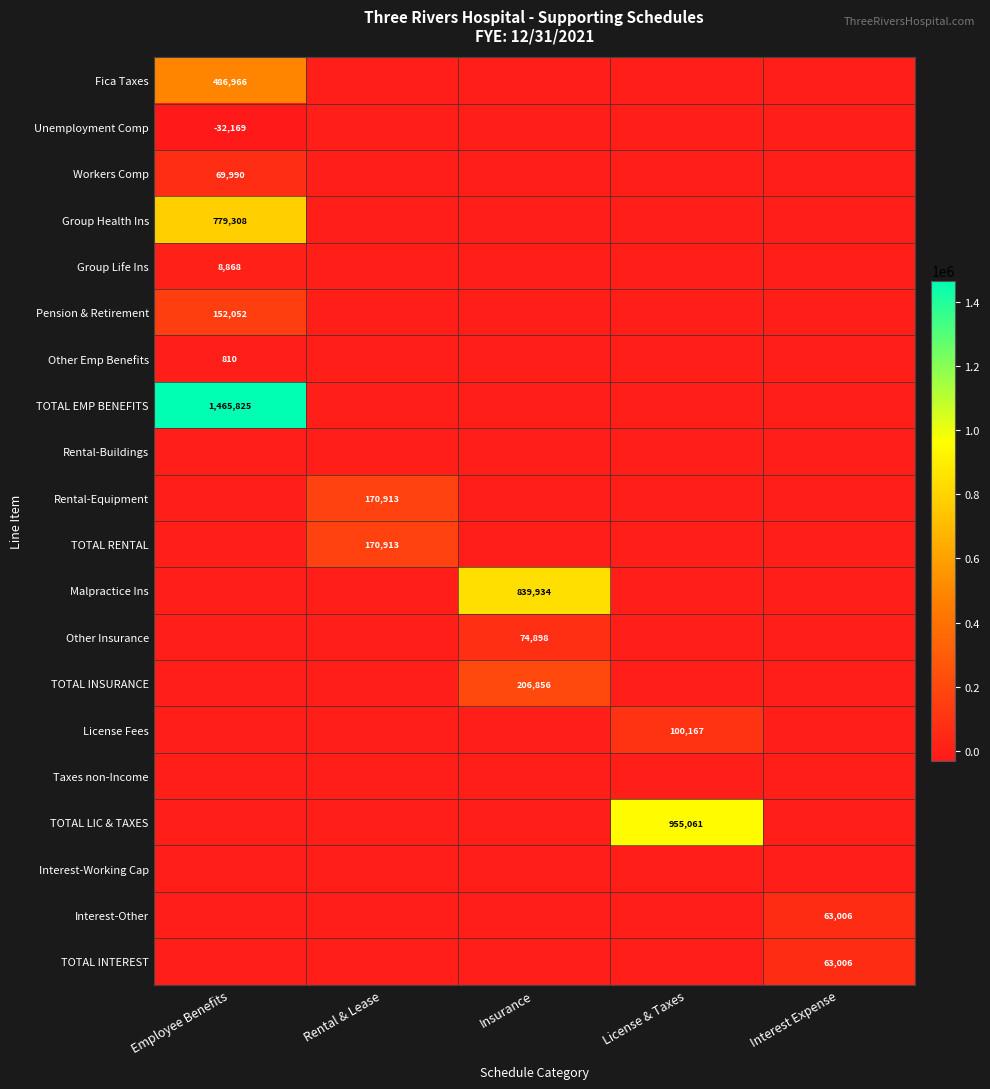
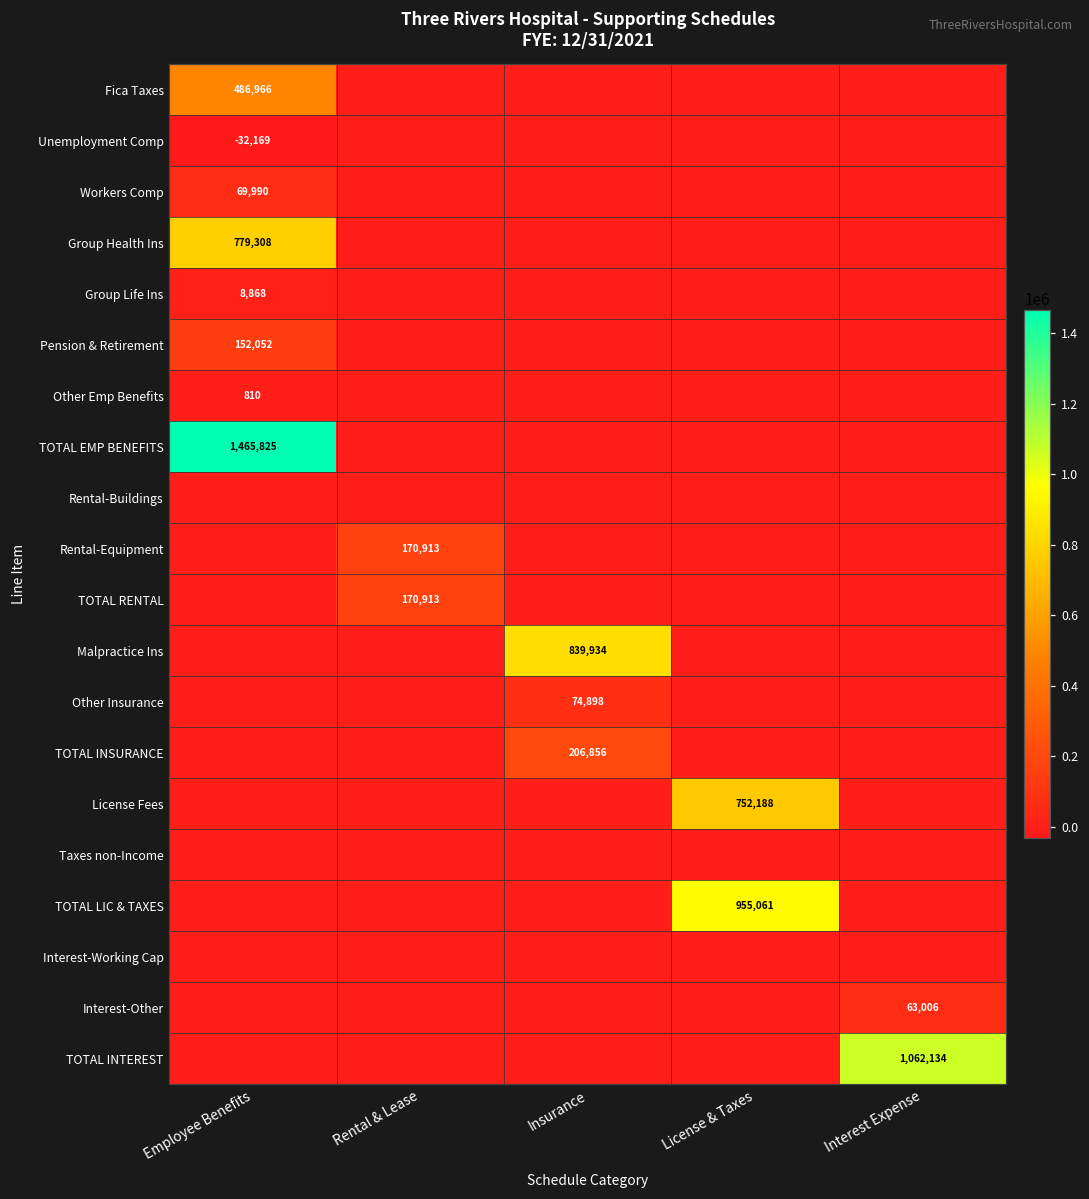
License Fees, License & Taxes: 100,167 -> 752,188
TOTAL INTEREST, Interest Expense: 63,006 -> 1,062,134
